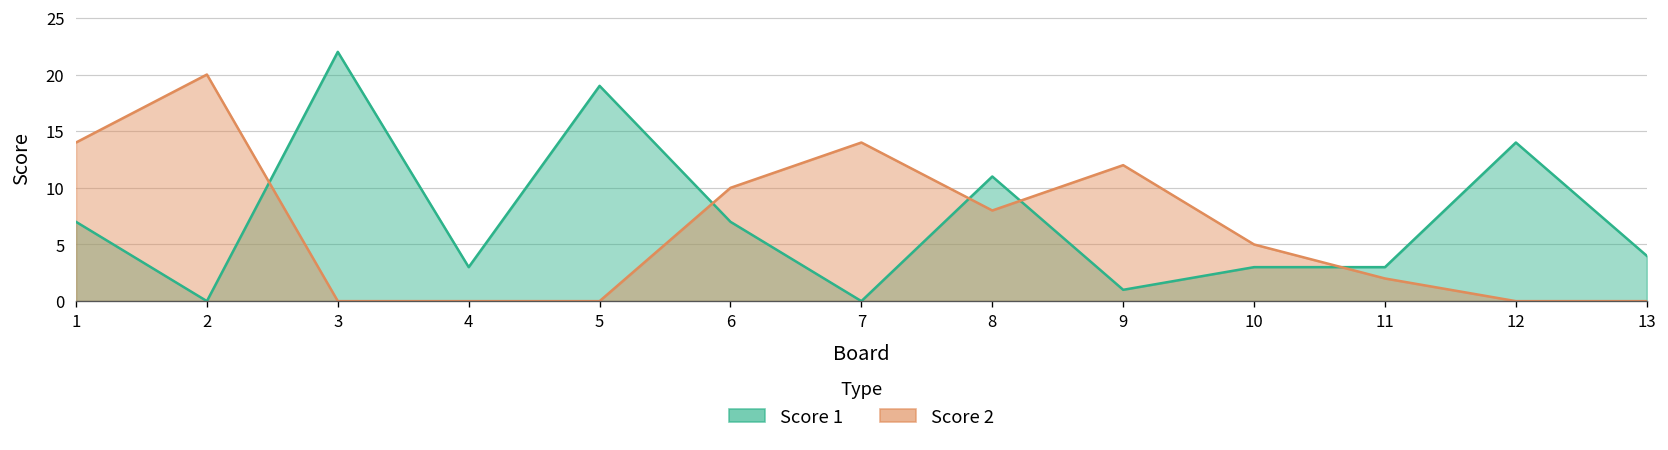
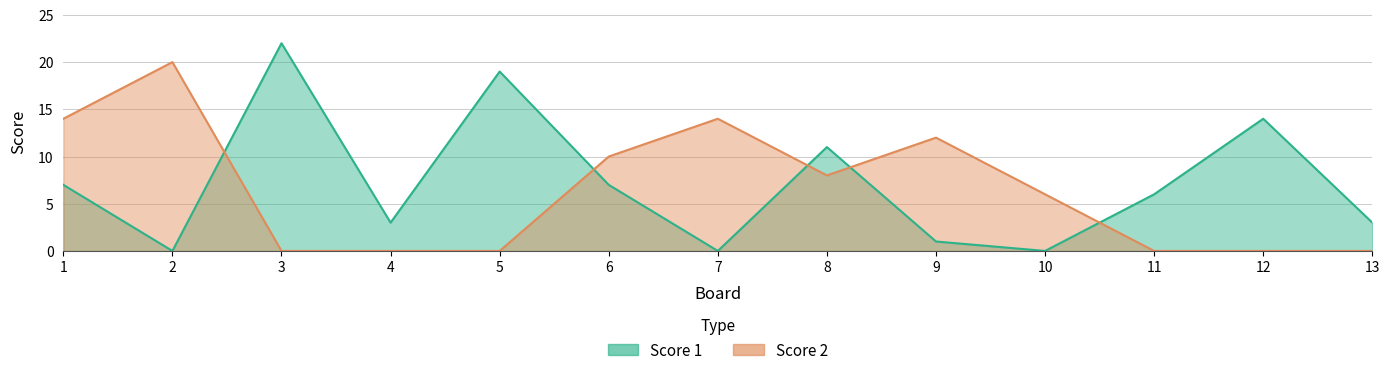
Score 1, 10: 3 -> 0
Score 2, 10: 5 -> 6
Score 1, 11: 3 -> 6
Score 2, 11: 2 -> 0
Score 1, 13: 4 -> 3
